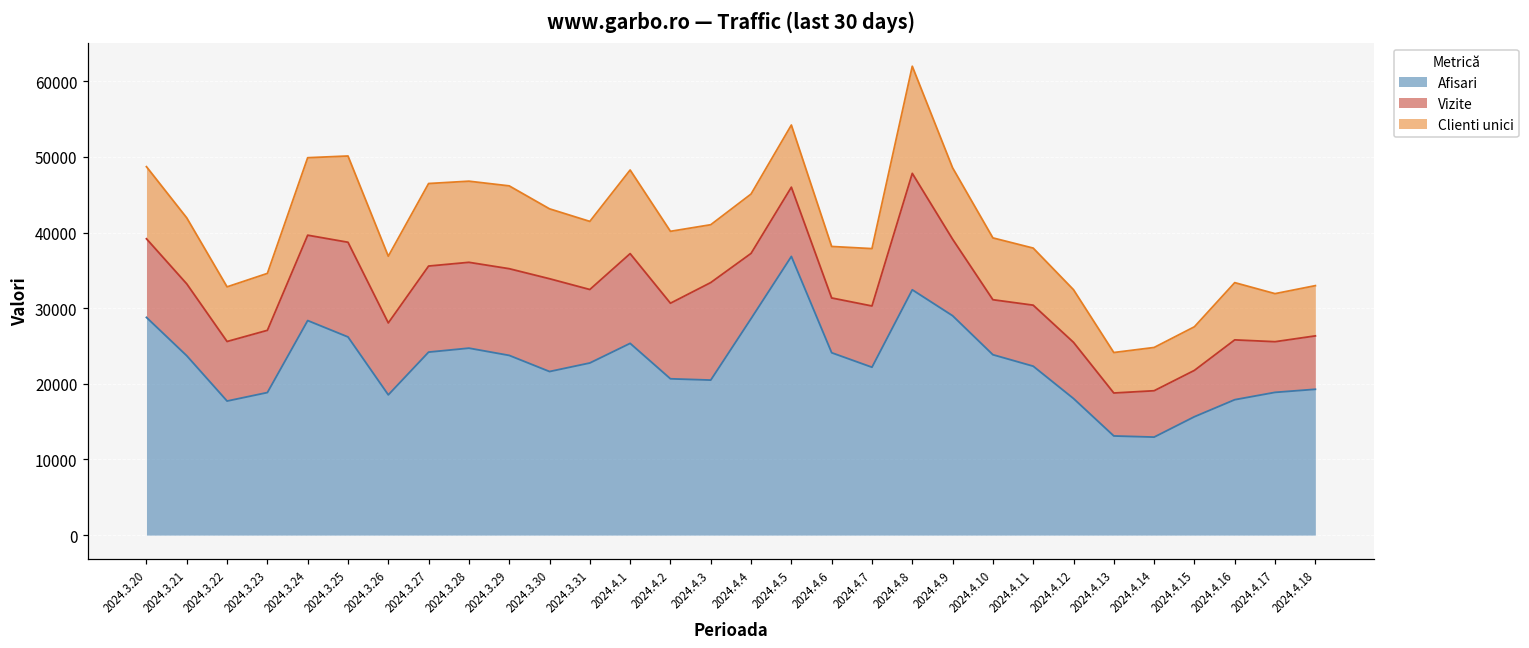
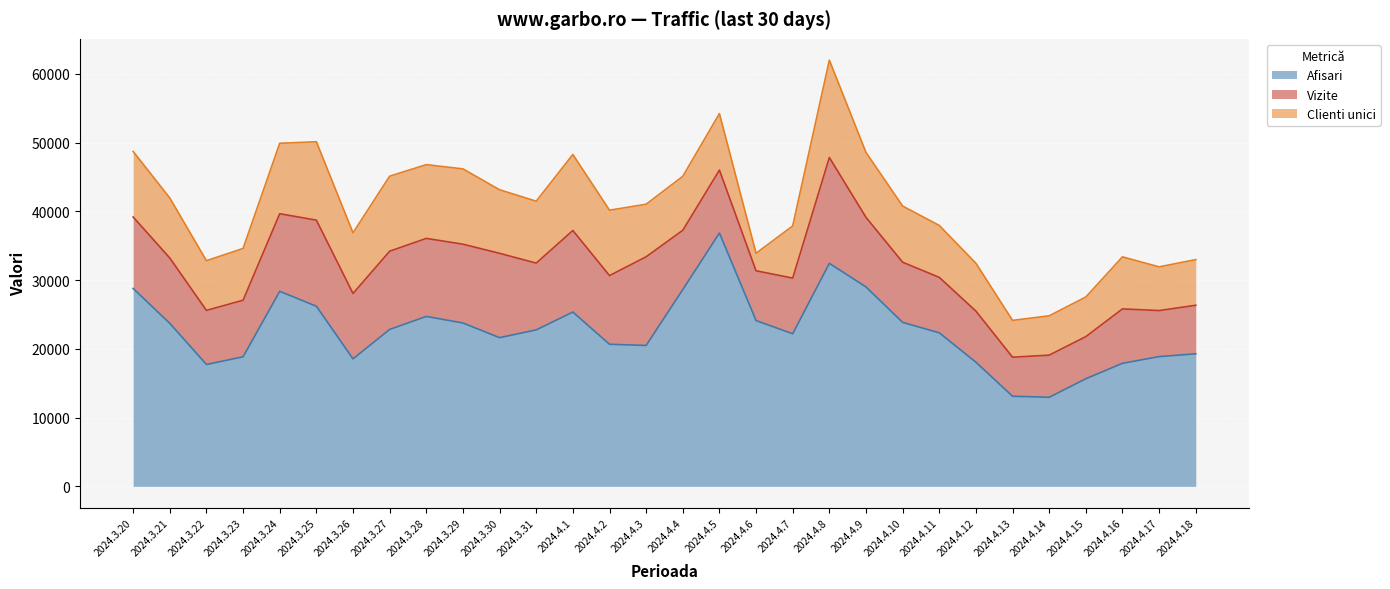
Afisari, 2024.3.27: 24000 -> 23000
Clienti unici, 2024.4.6: 7000 -> 3000
Vizite, 2024.4.10: 7000 -> 9000
